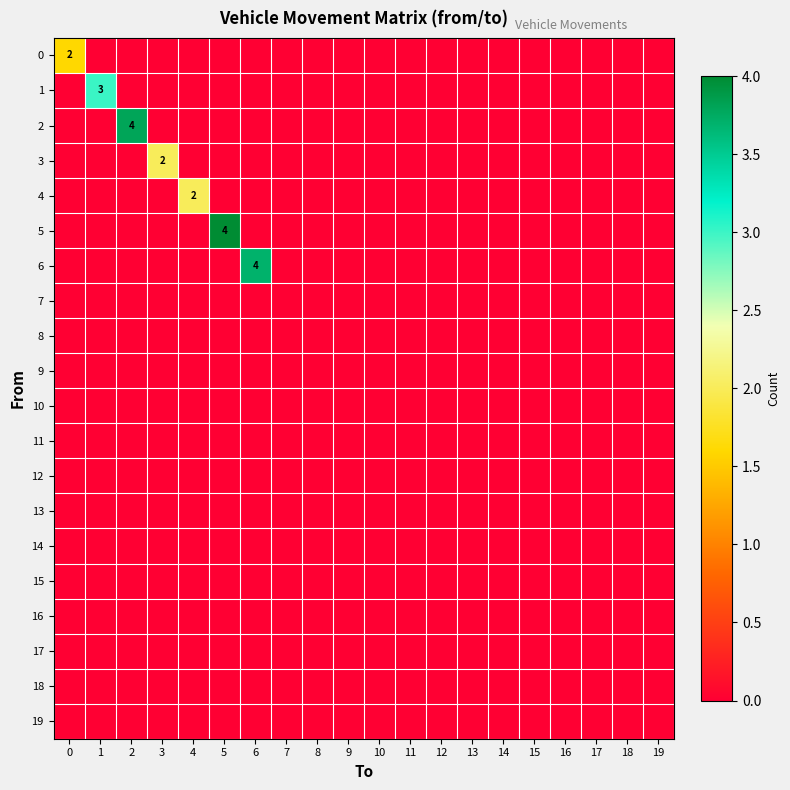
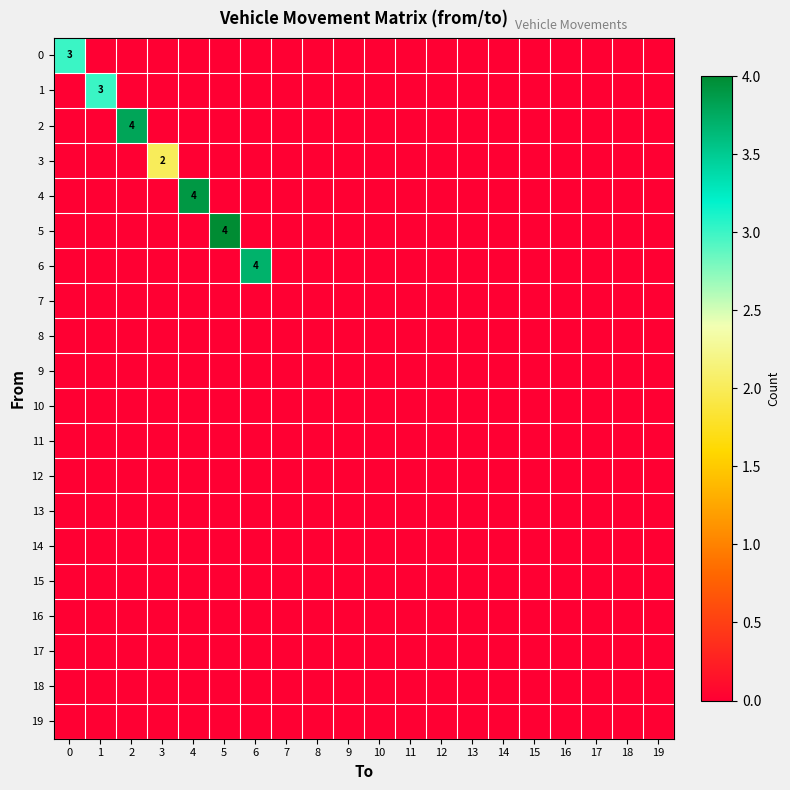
0, 0: 2 -> 3
4, 4: 2 -> 4
